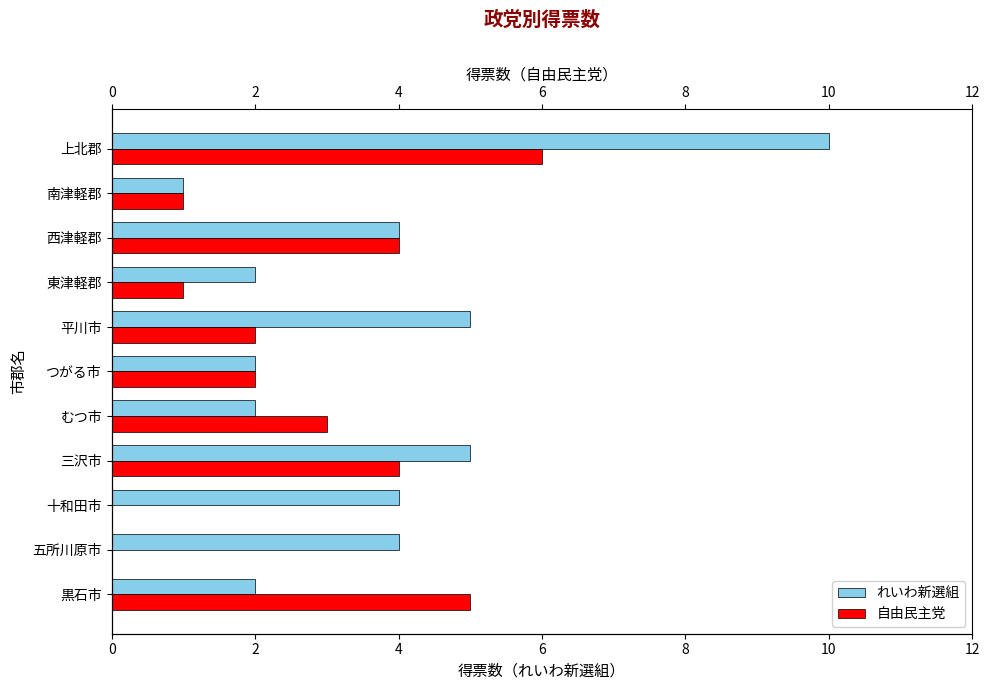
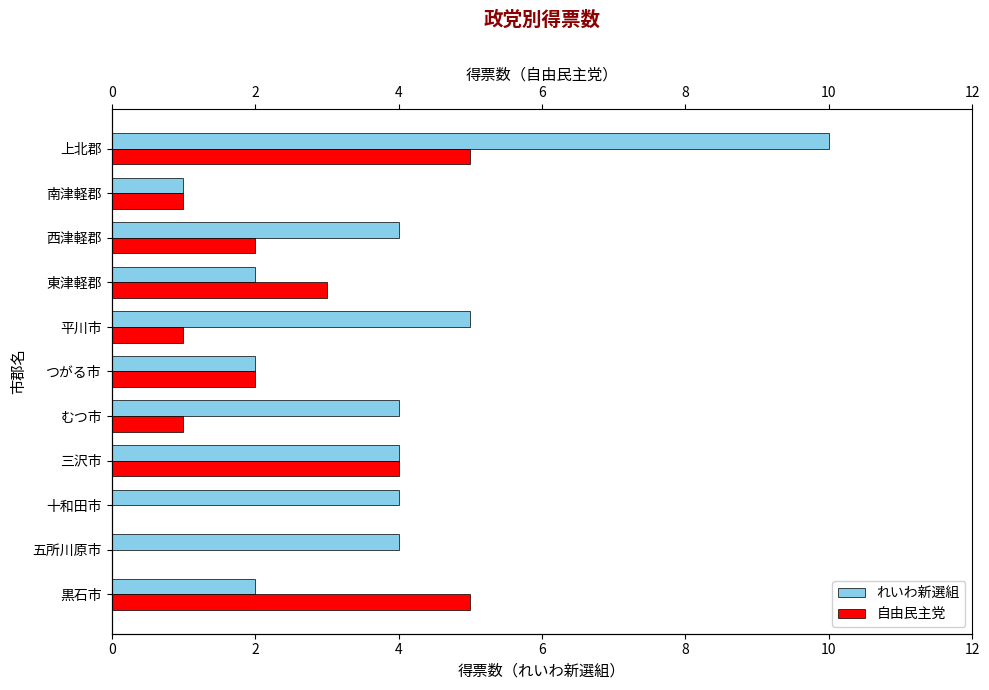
自由民主党, 上北郡: 6 -> 5
自由民主党, 西津軽郡: 4 -> 2
自由民主党, 東津軽郡: 1 -> 3
自由民主党, 平川市: 2 -> 1
れいわ新選組, むつ市: 2 -> 4
自由民主党, むつ市: 3 -> 1
れいわ新選組, 三沢市: 5 -> 4
